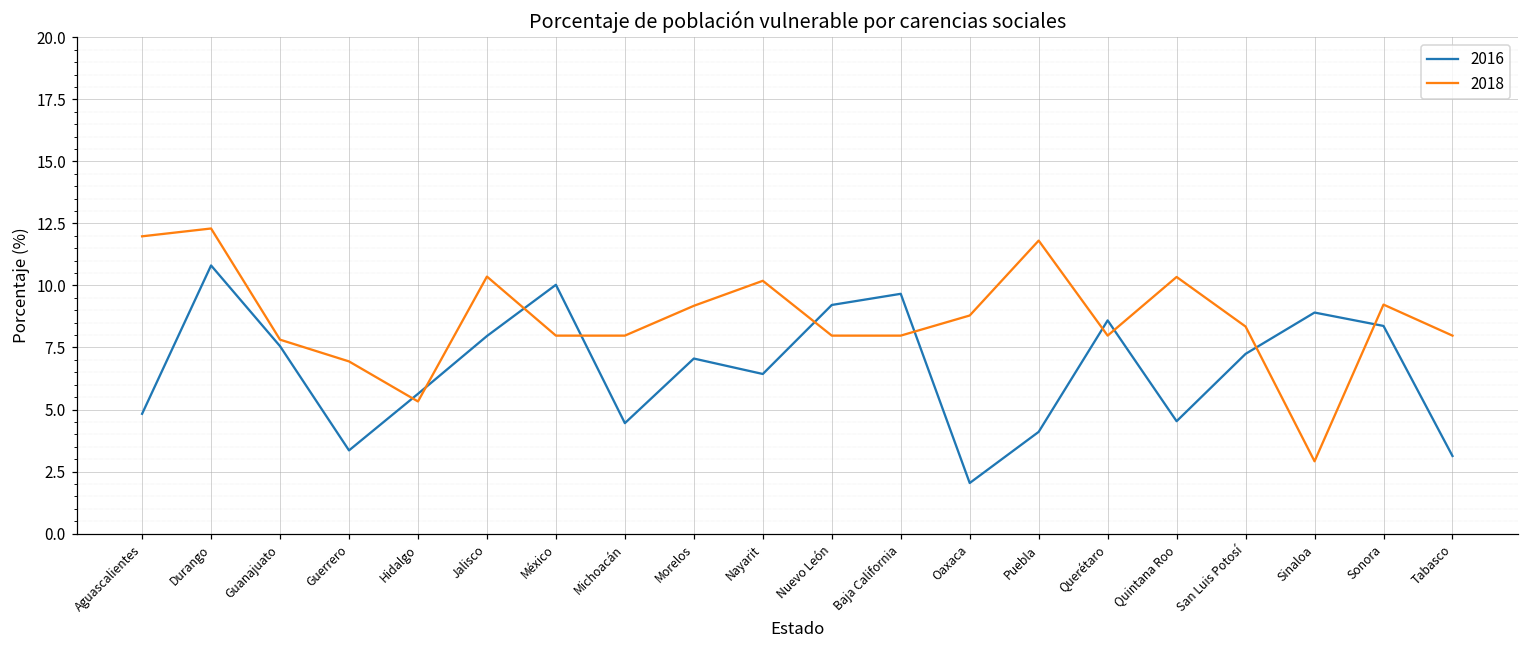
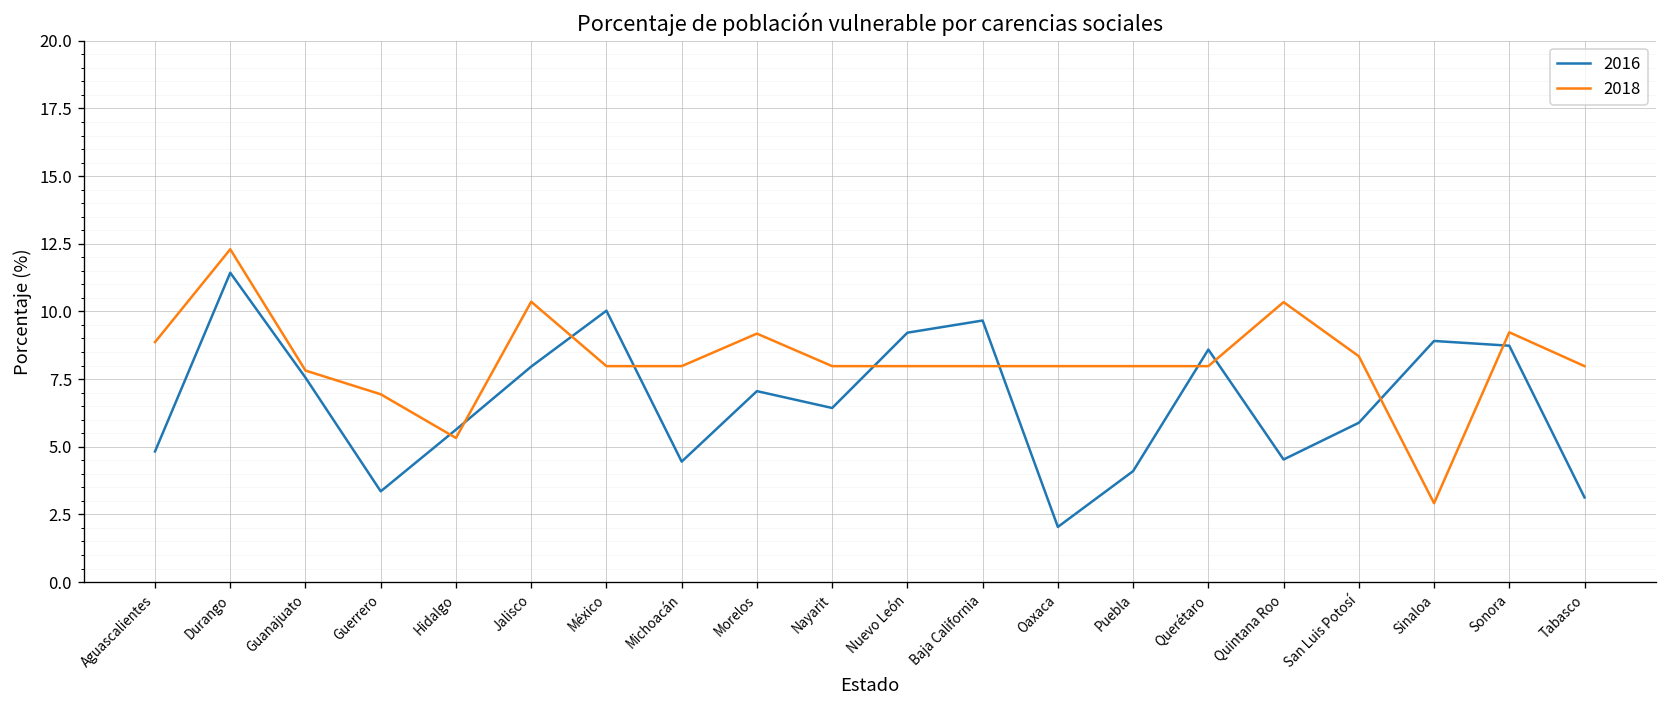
2018, Aguascalientes: 12.0 -> 8.9
2016, Durango: 10.8 -> 11.4
2018, Nayarit: 10.2 -> 8.0
2018, Oaxaca: 8.8 -> 8.0
2018, Puebla: 11.8 -> 8.0
2016, San Luis Potosí: 7.2 -> 5.9
2016, Sonora: 8.4 -> 8.7
